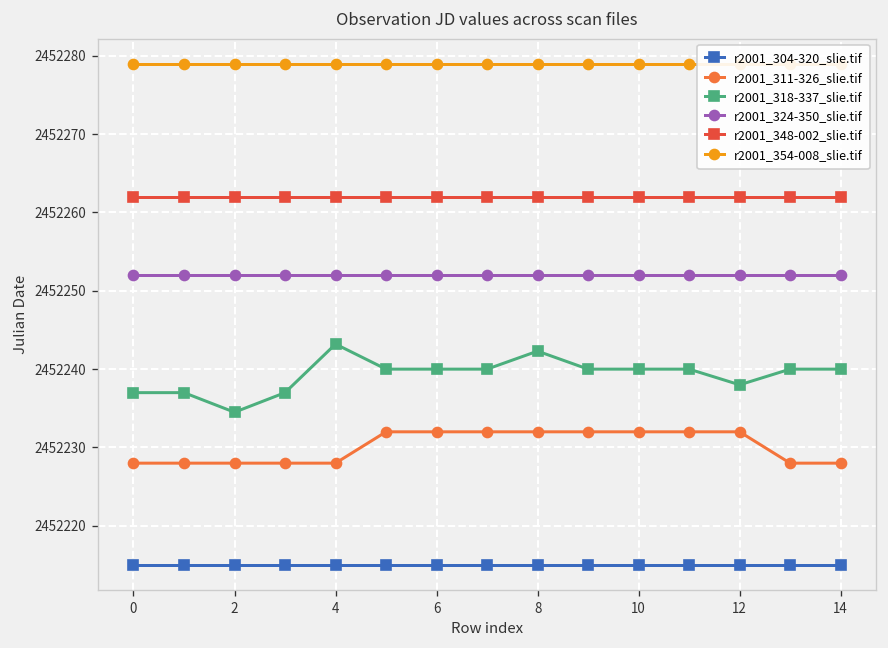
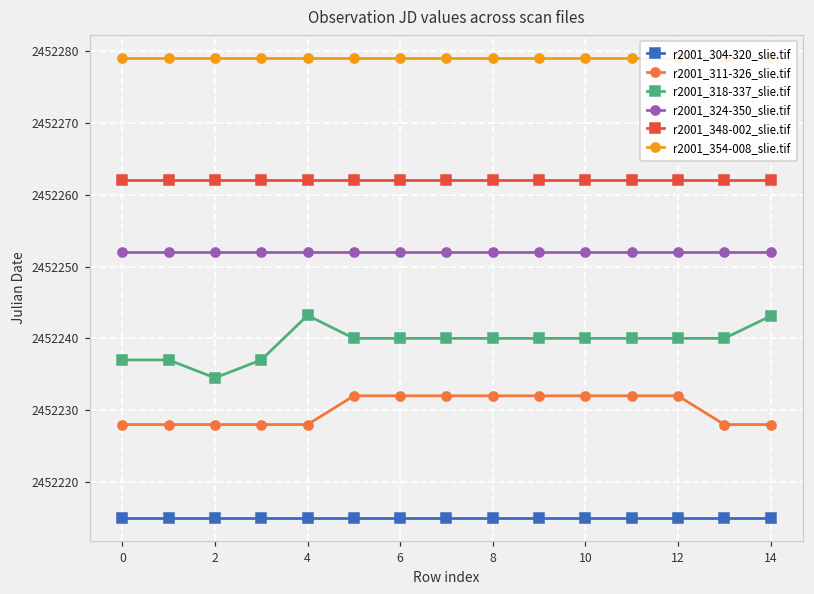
r2001_318-337_slie.tif, 8: 2452242 -> 2452240
r2001_318-337_slie.tif, 12: 2452238 -> 2452240
r2001_318-337_slie.tif, 14: 2452240 -> 2452243
